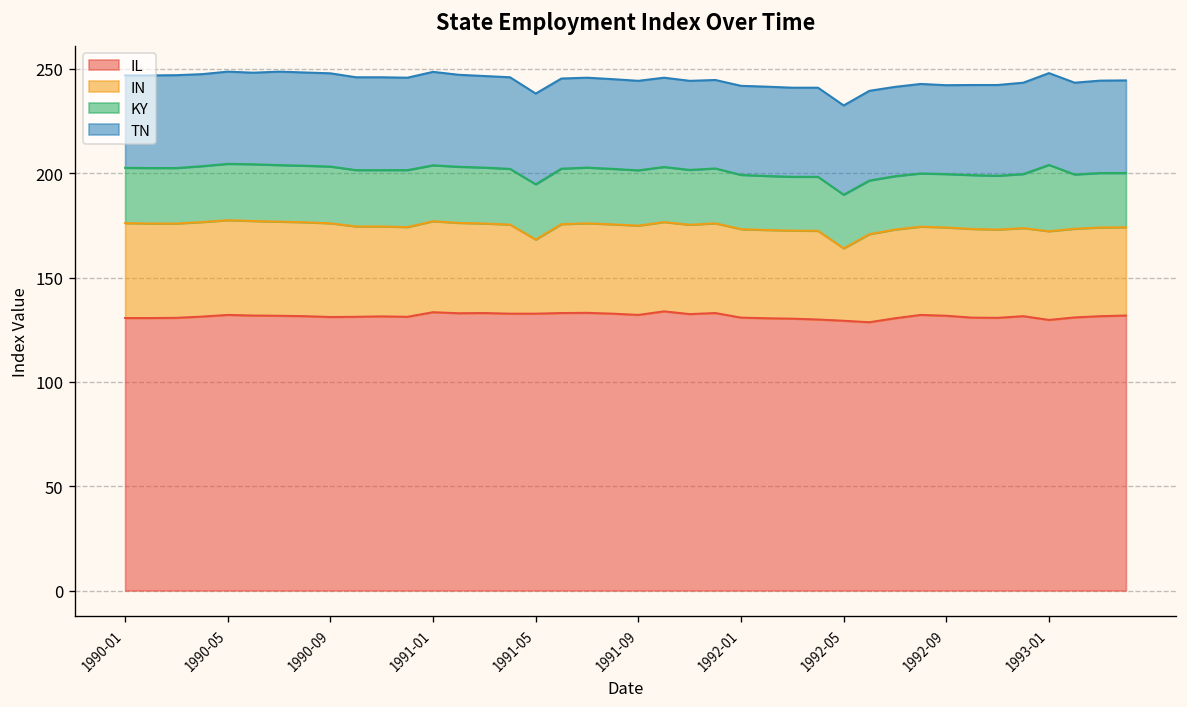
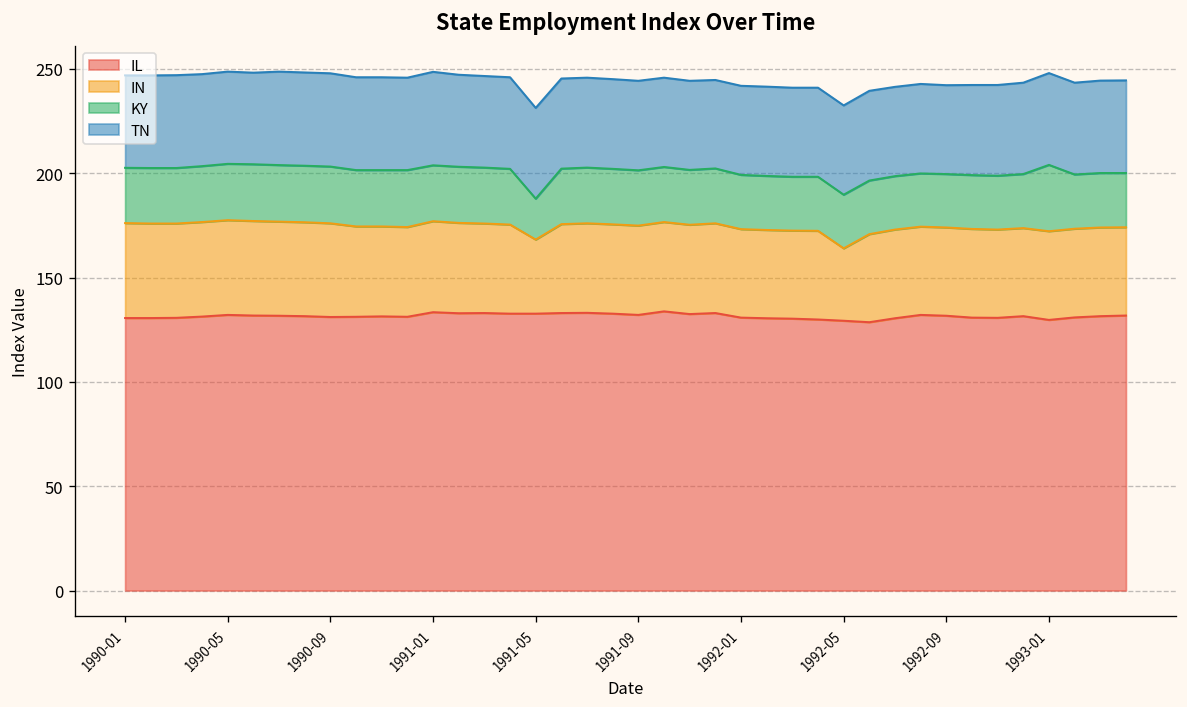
KY, 1991-05: 27 -> 20
